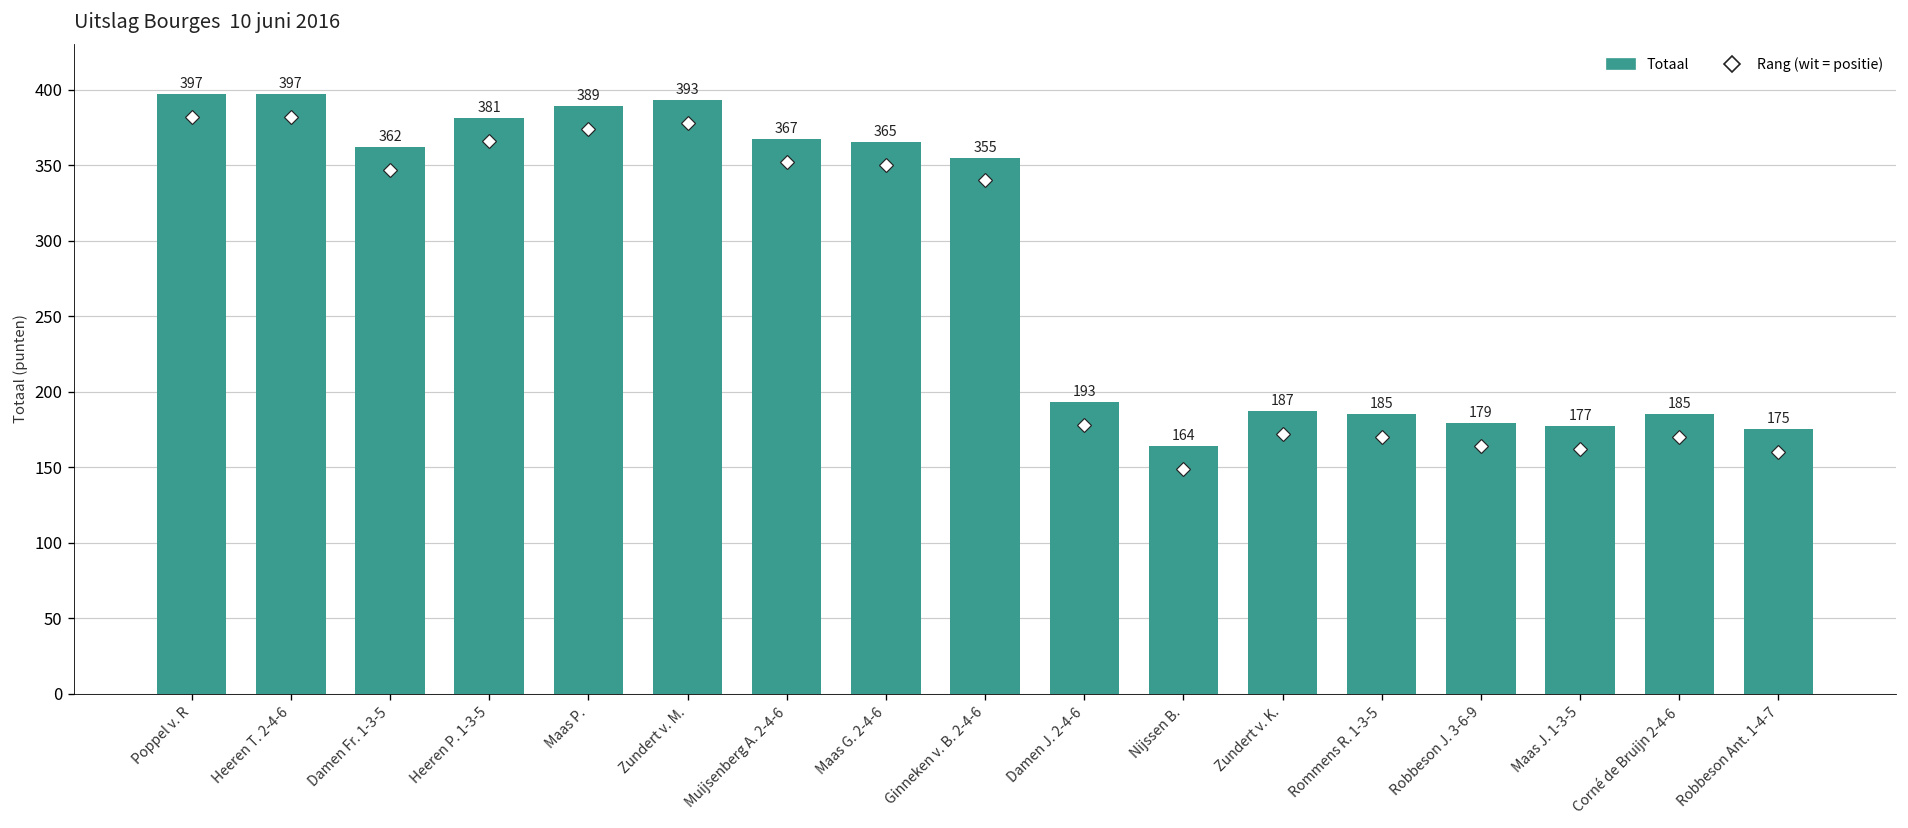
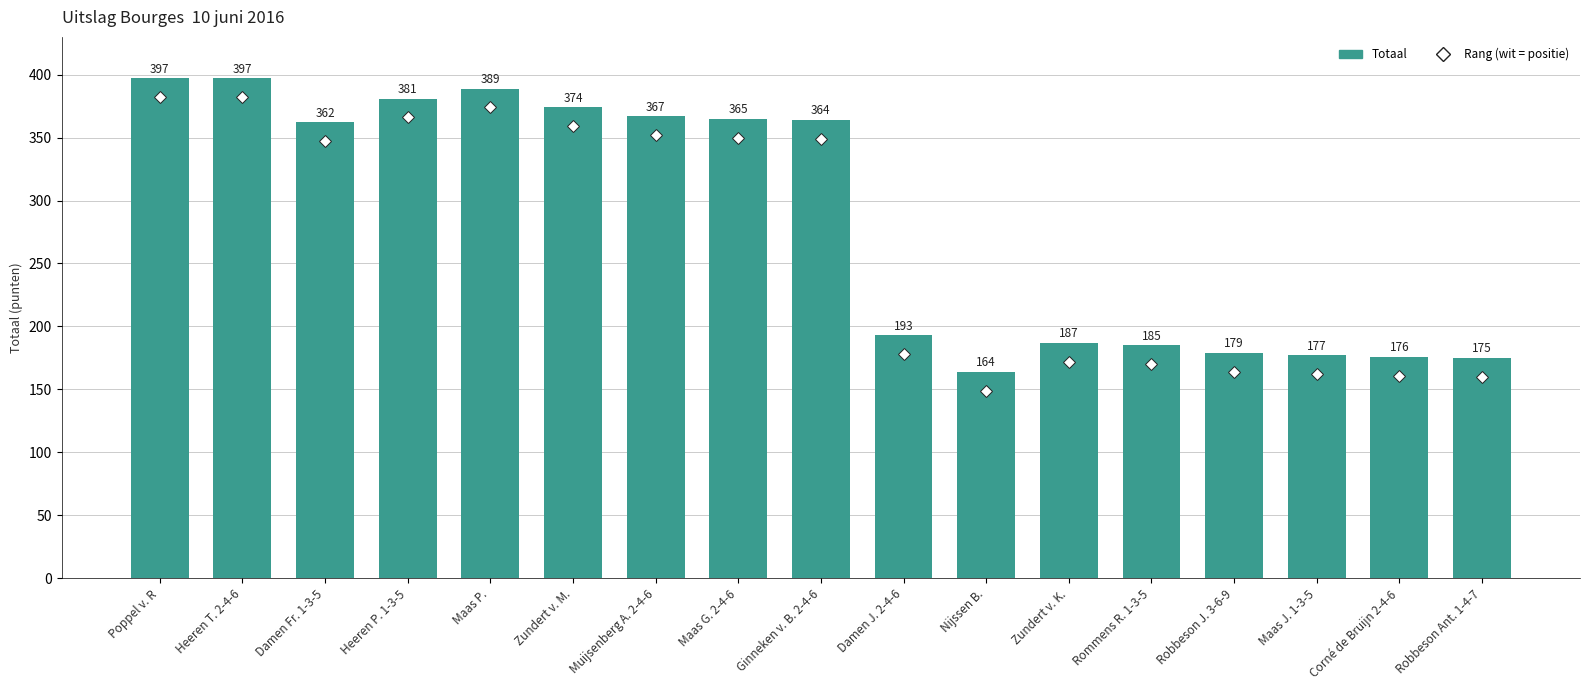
Totaal, Zundert v. M.: 393 -> 374
Totaal, Ginneken v. B. 2-4-6: 355 -> 364
Totaal, Corné de Bruijn 2-4-6: 185 -> 176
